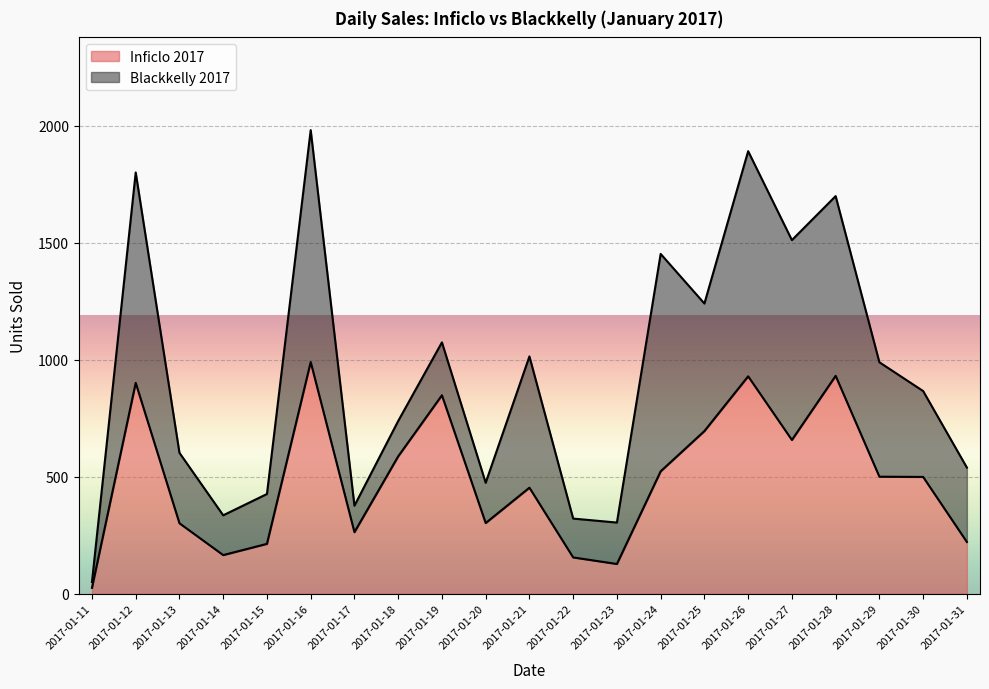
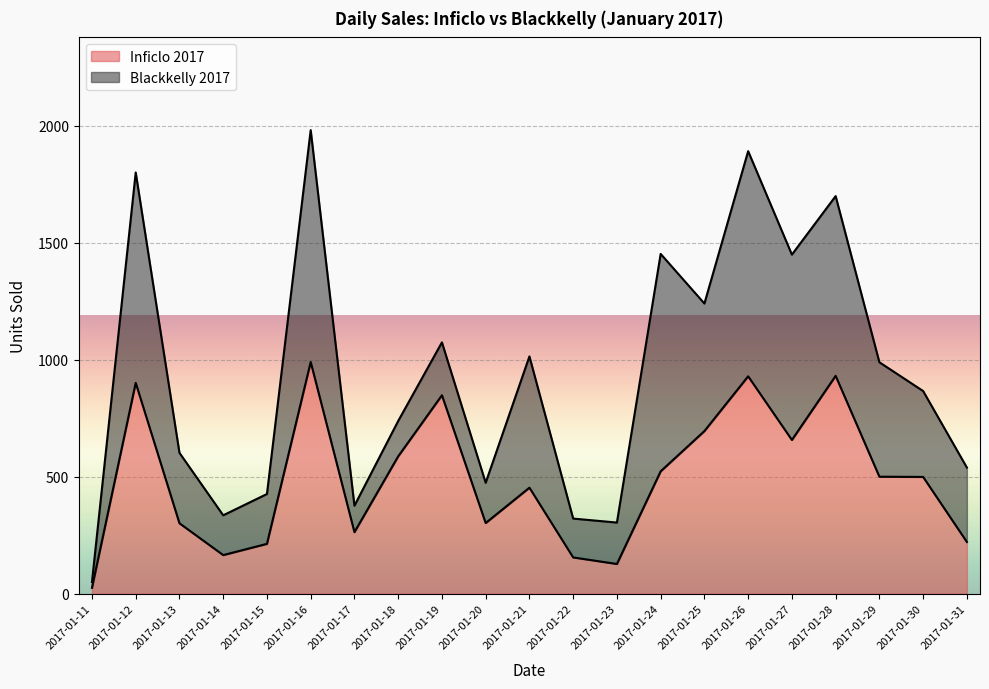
Blackkelly 2017, 2017-01-27: 850 -> 790
